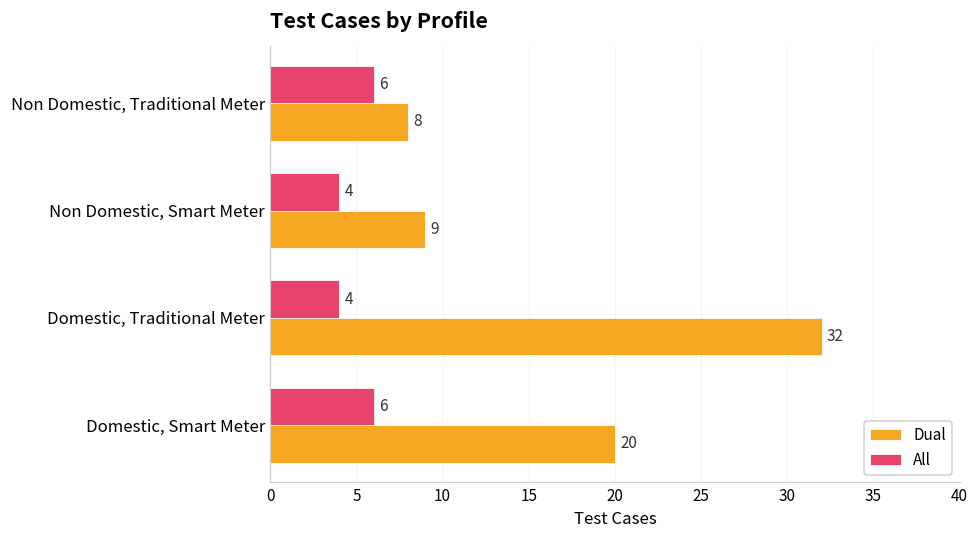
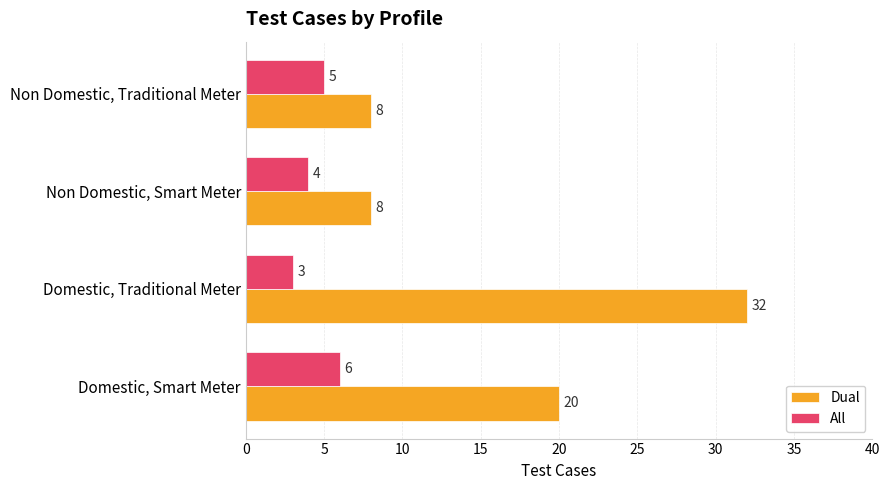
All, Non Domestic, Traditional Meter: 6 -> 5
Dual, Non Domestic, Smart Meter: 9 -> 8
All, Domestic, Traditional Meter: 4 -> 3
